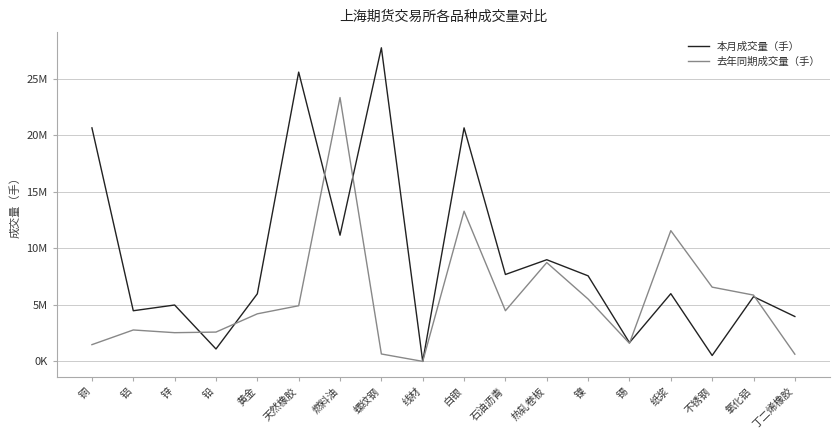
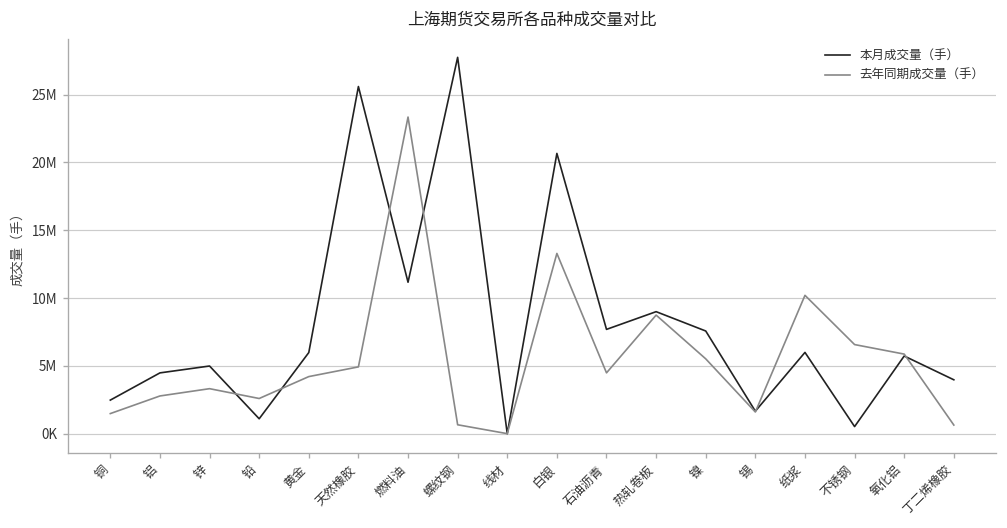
本月成交量（手）, 铜: 20700000 -> 2500000
去年同期成交量（手）, 锌: 2500000 -> 3300000
去年同期成交量（手）, 纸浆: 11600000 -> 10200000
